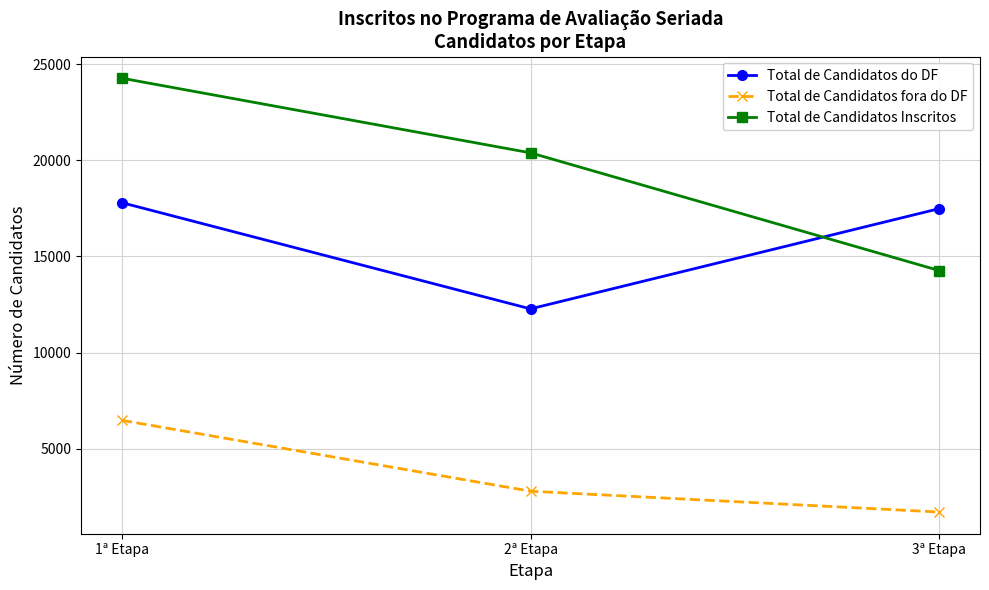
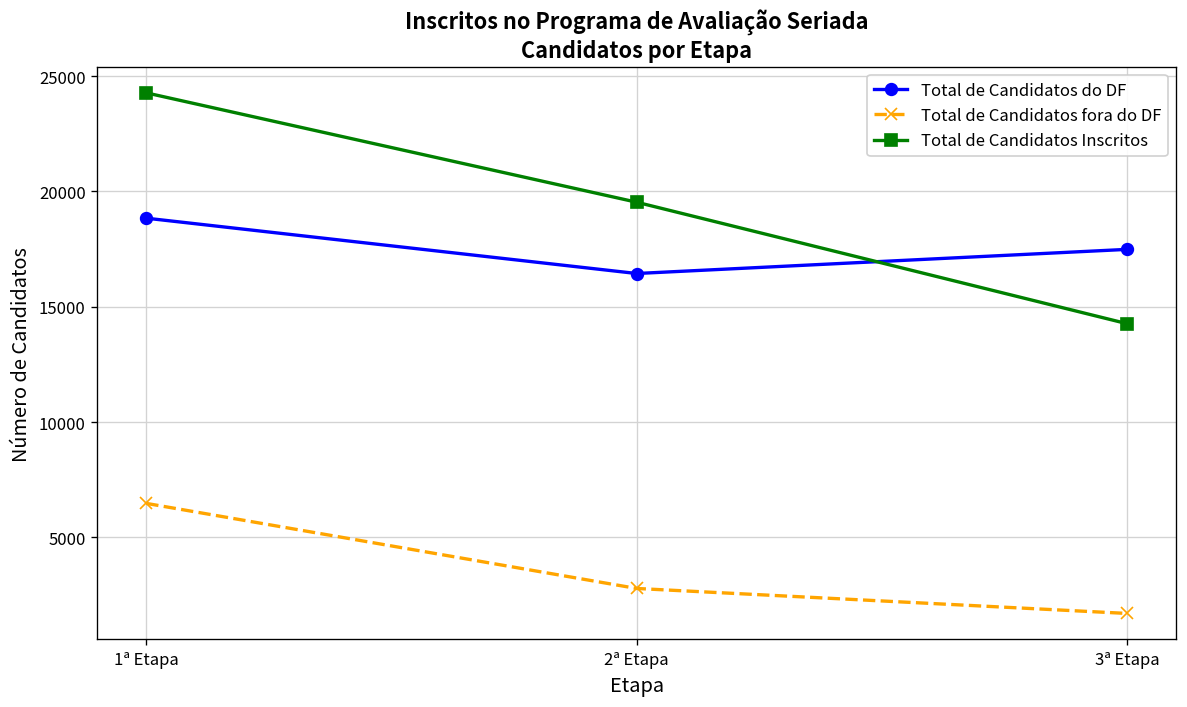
Total de Candidatos do DF, 1ª Etapa: 17800 -> 18800
Total de Candidatos do DF, 2ª Etapa: 12300 -> 16400
Total de Candidatos Inscritos, 2ª Etapa: 20400 -> 19500
